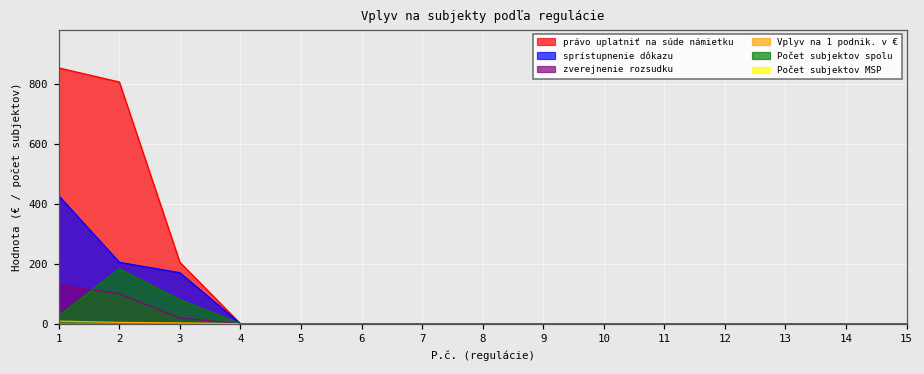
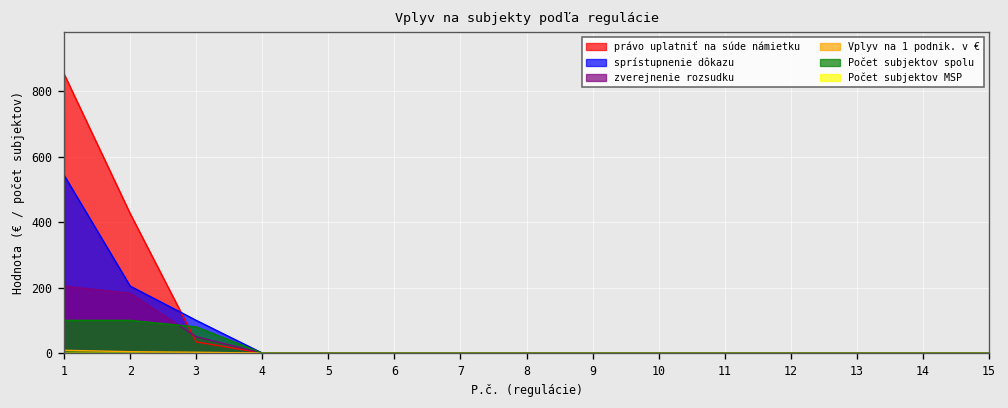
sprístupnenie dôkazu, 1: 430 -> 540
zverejnenie rozsudku, 1: 130 -> 200
Počet subjektov spolu, 1: 30 -> 100
právo uplatniť na súde námietku, 2: 810 -> 430
zverejnenie rozsudku, 2: 100 -> 180
Počet subjektov spolu, 2: 180 -> 100
právo uplatniť na súde námietku, 3: 200 -> 30
sprístupnenie dôkazu, 3: 170 -> 100
zverejnenie rozsudku, 3: 20 -> 50
